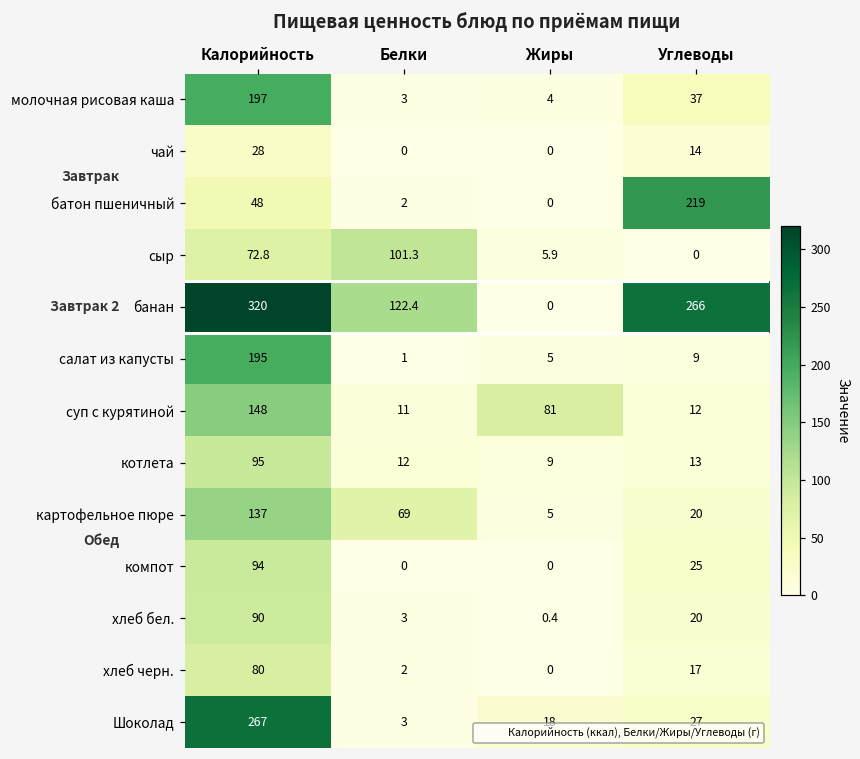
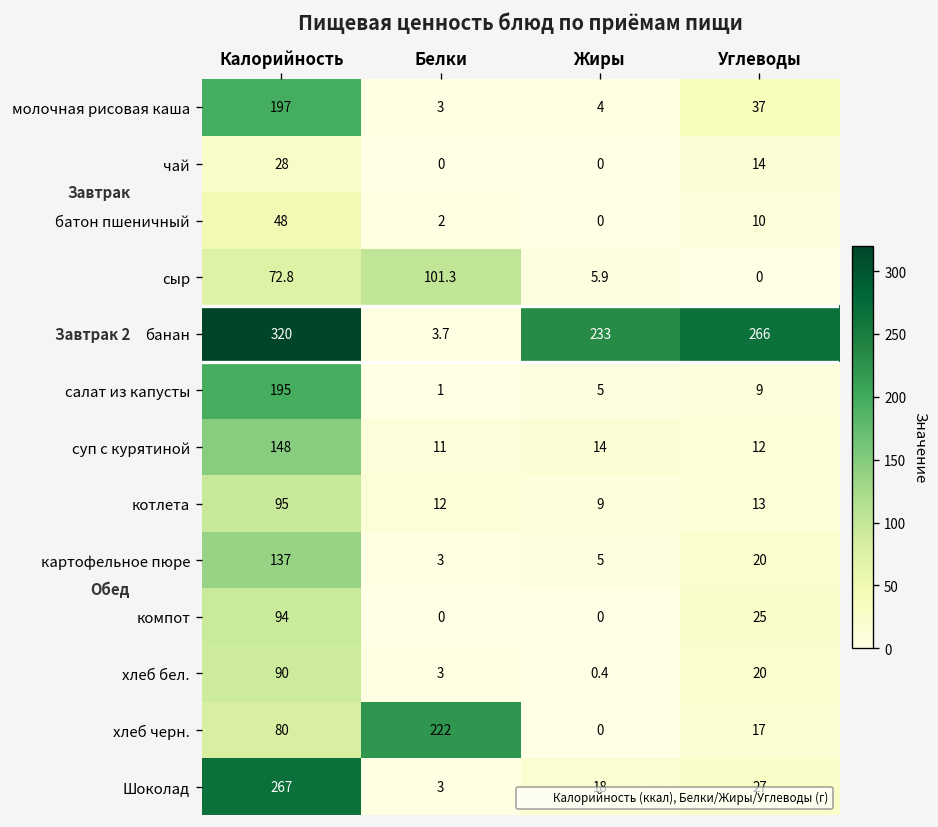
батон пшеничный, Углеводы: 219 -> 10
банан, Белки: 122.4 -> 3.7
банан, Жиры: 0 -> 233
суп с курятиной, Жиры: 81 -> 14
картофельное пюре, Белки: 69 -> 3
хлеб черн., Белки: 2 -> 222
